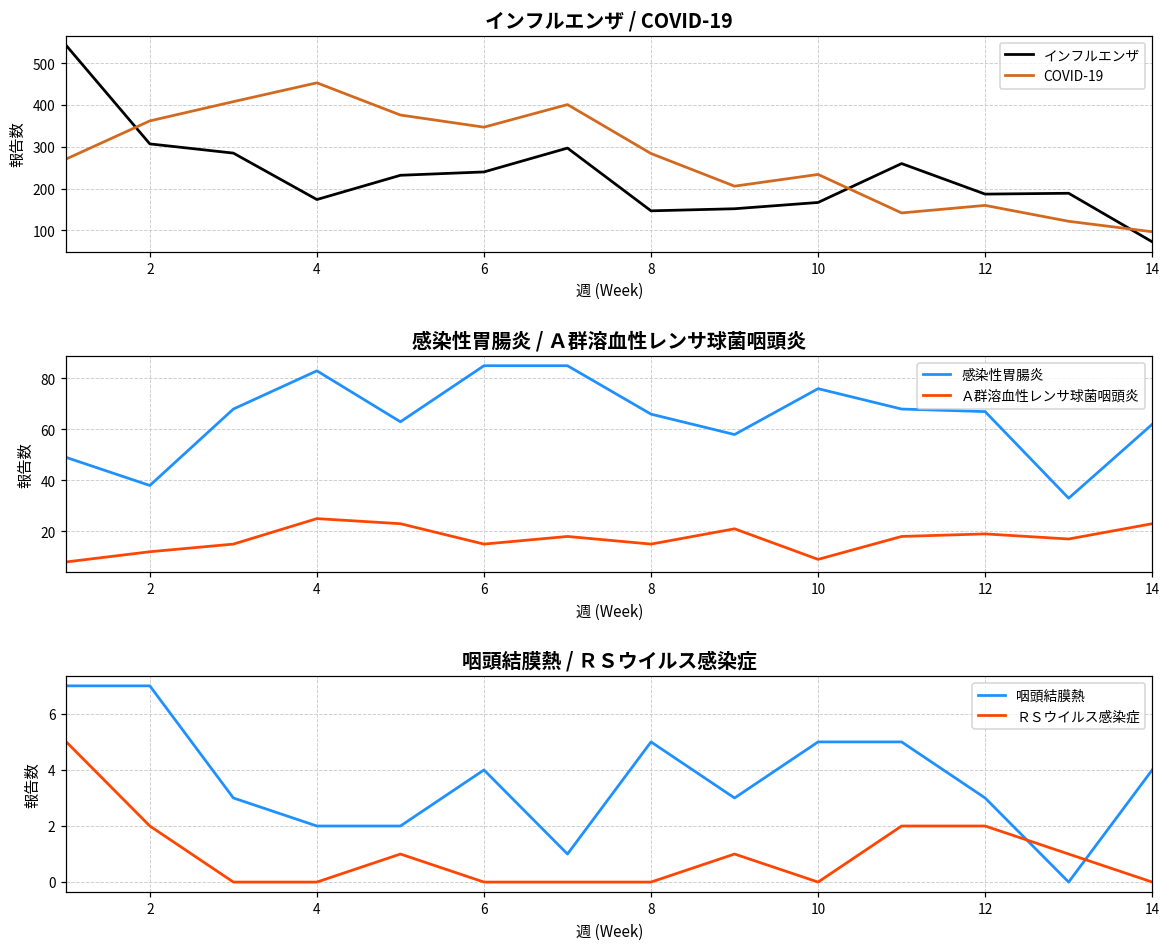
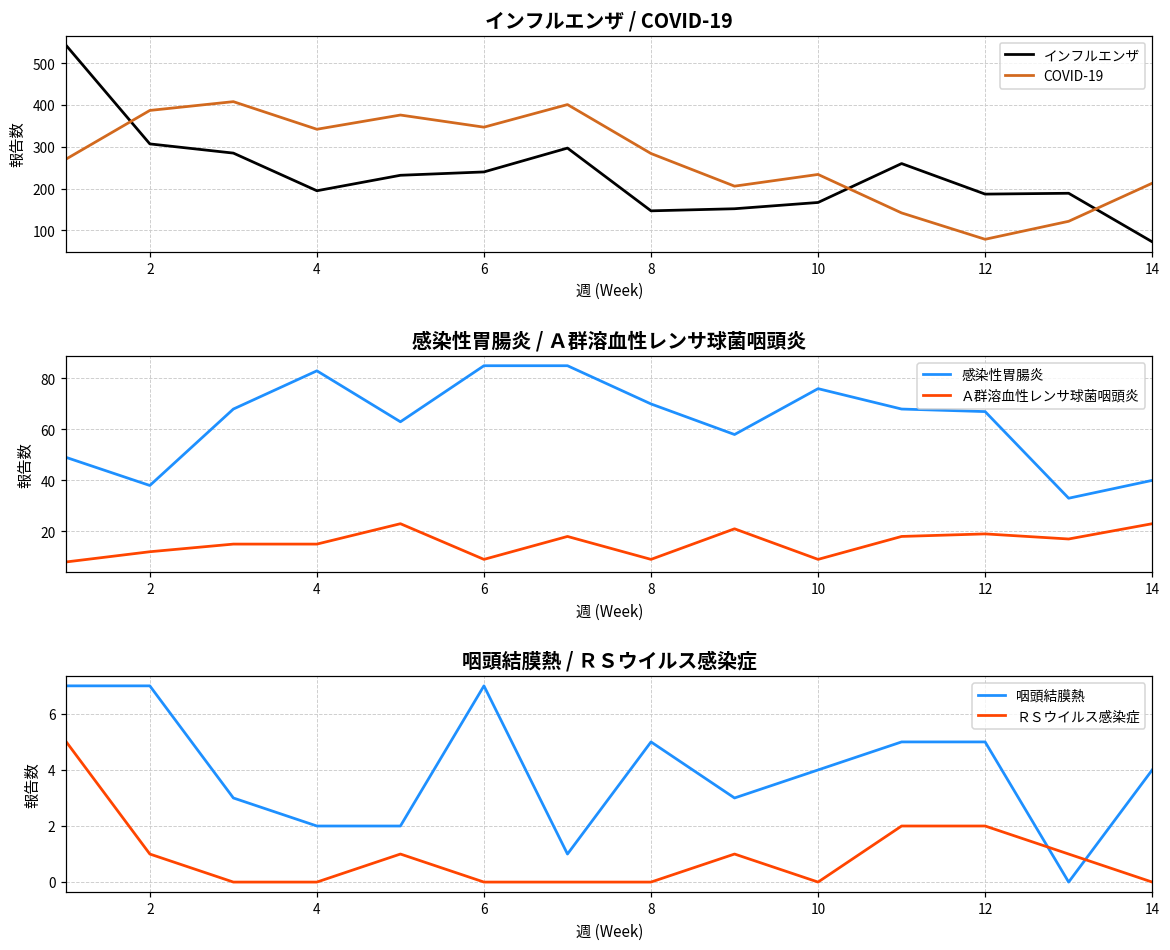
インフルエンザ / COVID-19, COVID-19, 2: 360 -> 390
インフルエンザ / COVID-19, インフルエンザ, 4: 170 -> 200
インフルエンザ / COVID-19, COVID-19, 4: 450 -> 340
インフルエンザ / COVID-19, COVID-19, 12: 160 -> 80
インフルエンザ / COVID-19, COVID-19, 14: 100 -> 210
感染性胃腸炎 / Ａ群溶血性レンサ球菌咽頭炎, Ａ群溶血性レンサ球菌咽頭炎, 4: 25 -> 15
感染性胃腸炎 / Ａ群溶血性レンサ球菌咽頭炎, Ａ群溶血性レンサ球菌咽頭炎, 6: 15 -> 9
感染性胃腸炎 / Ａ群溶血性レンサ球菌咽頭炎, 感染性胃腸炎, 8: 66 -> 70
感染性胃腸炎 / Ａ群溶血性レンサ球菌咽頭炎, Ａ群溶血性レンサ球菌咽頭炎, 8: 15 -> 9
感染性胃腸炎 / Ａ群溶血性レンサ球菌咽頭炎, 感染性胃腸炎, 14: 62 -> 40
咽頭結膜熱 / ＲＳウイルス感染症, ＲＳウイルス感染症, 2: 2 -> 1
咽頭結膜熱 / ＲＳウイルス感染症, 咽頭結膜熱, 6: 4 -> 7
咽頭結膜熱 / ＲＳウイルス感染症, 咽頭結膜熱, 10: 5 -> 4
咽頭結膜熱 / ＲＳウイルス感染症, 咽頭結膜熱, 12: 3 -> 5
